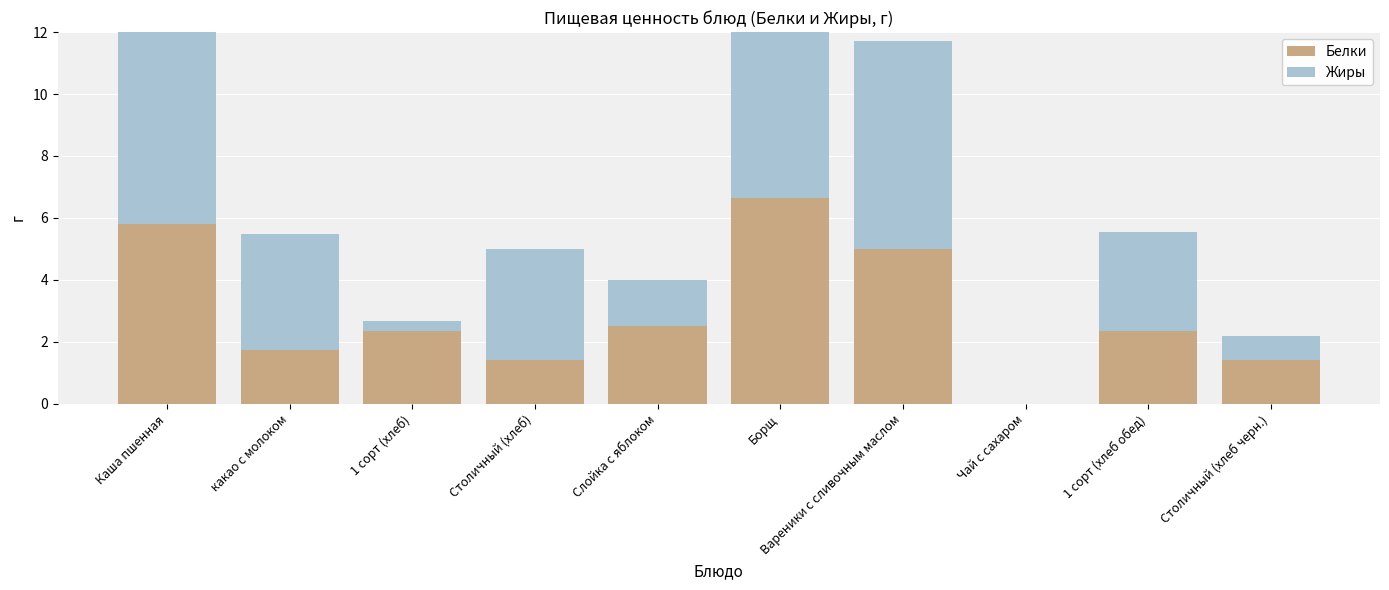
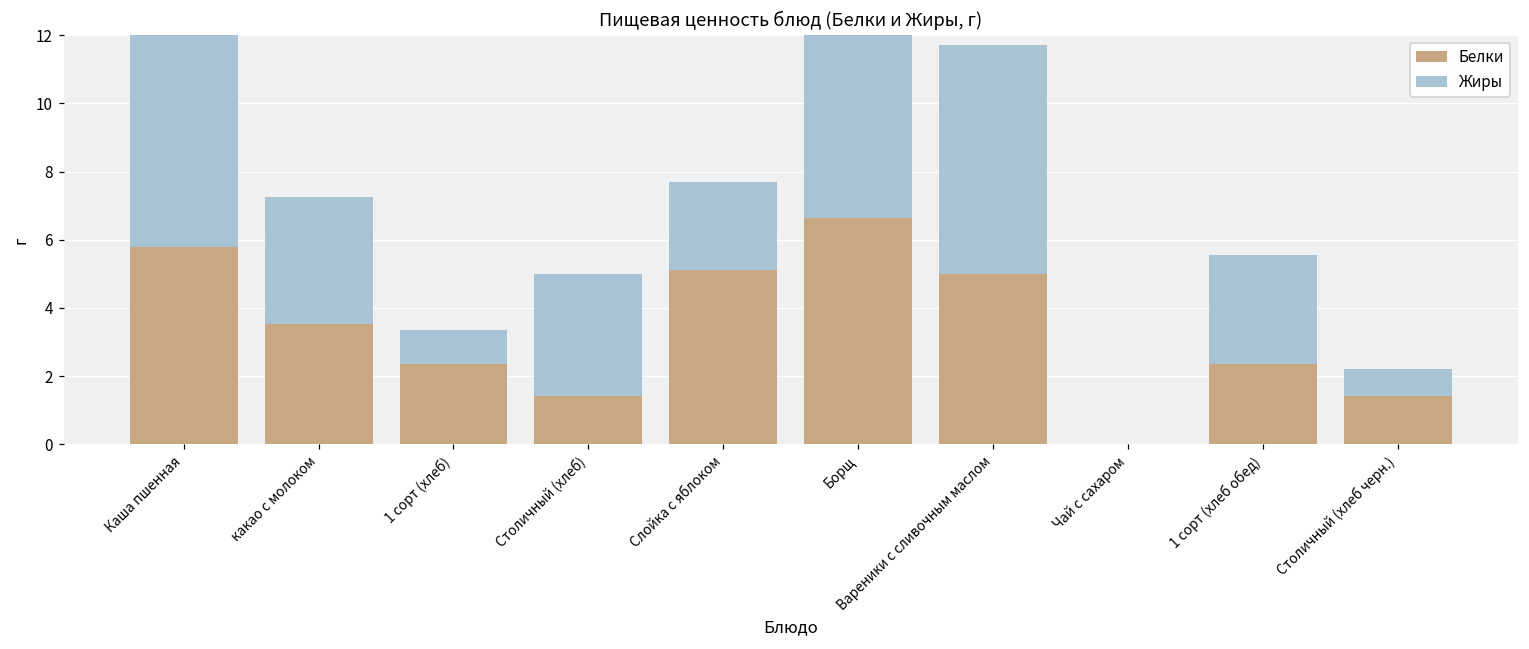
Белки, какао с молоком: 1.8 -> 3.5
Жиры, 1 сорт (хлеб): 0.3 -> 1.0
Белки, Слойка с яблоком: 2.5 -> 5.1
Жиры, Слойка с яблоком: 1.5 -> 2.6
